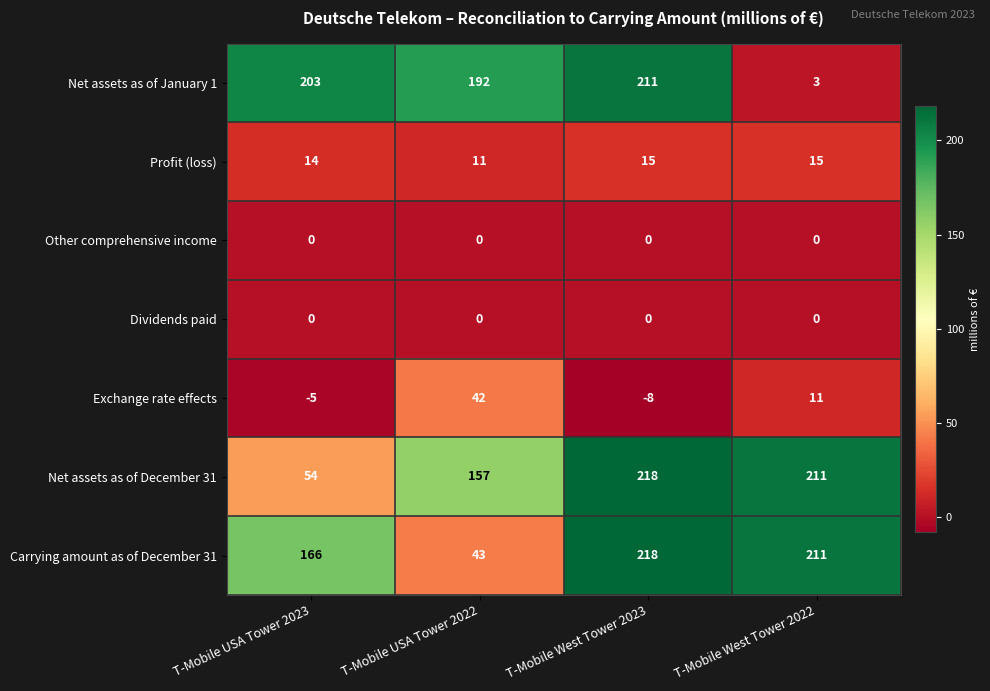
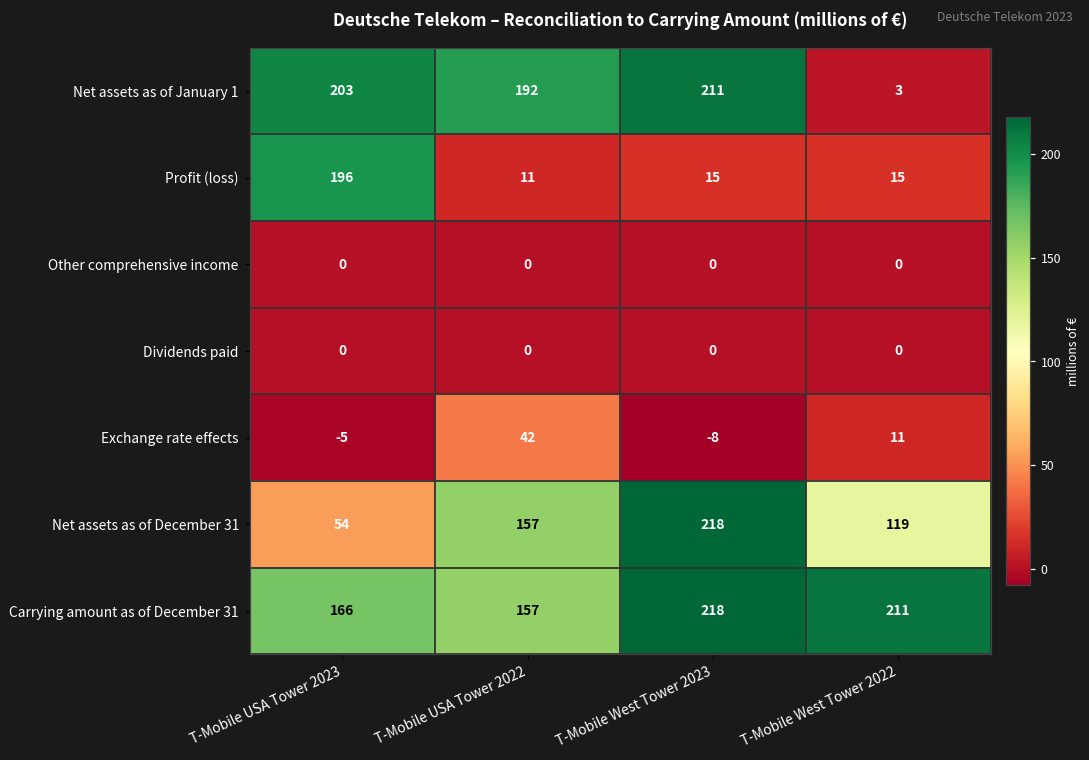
Profit (loss), T-Mobile USA Tower 2023: 14 -> 196
Net assets as of December 31, T-Mobile West Tower 2022: 211 -> 119
Carrying amount as of December 31, T-Mobile USA Tower 2022: 43 -> 157
